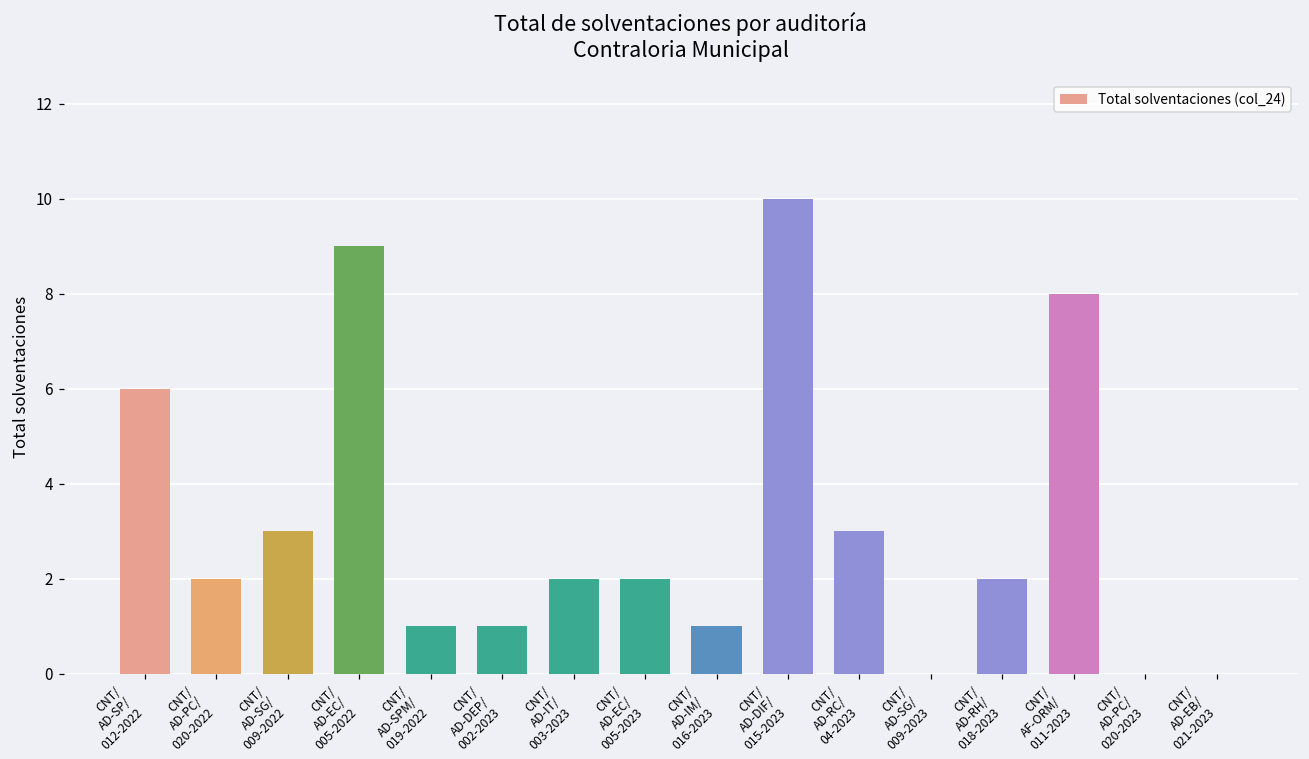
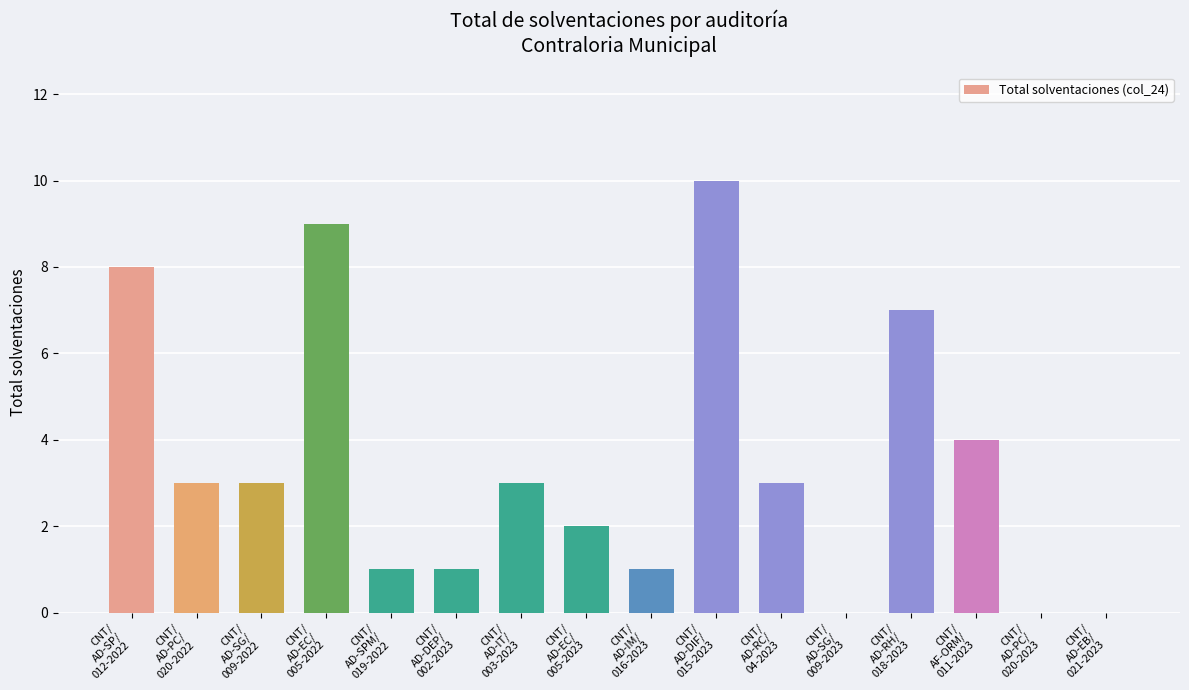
CNT/ AD-SP/ 012-2022: 6 -> 8
CNT/ AD-PC/ 020-2022: 2 -> 3
CNT/ AD-IT/ 003-2023: 2 -> 3
CNT/ AD-RH/ 018-2023: 2 -> 7
CNT/ AF-ORM/ 011-2023: 8 -> 4
